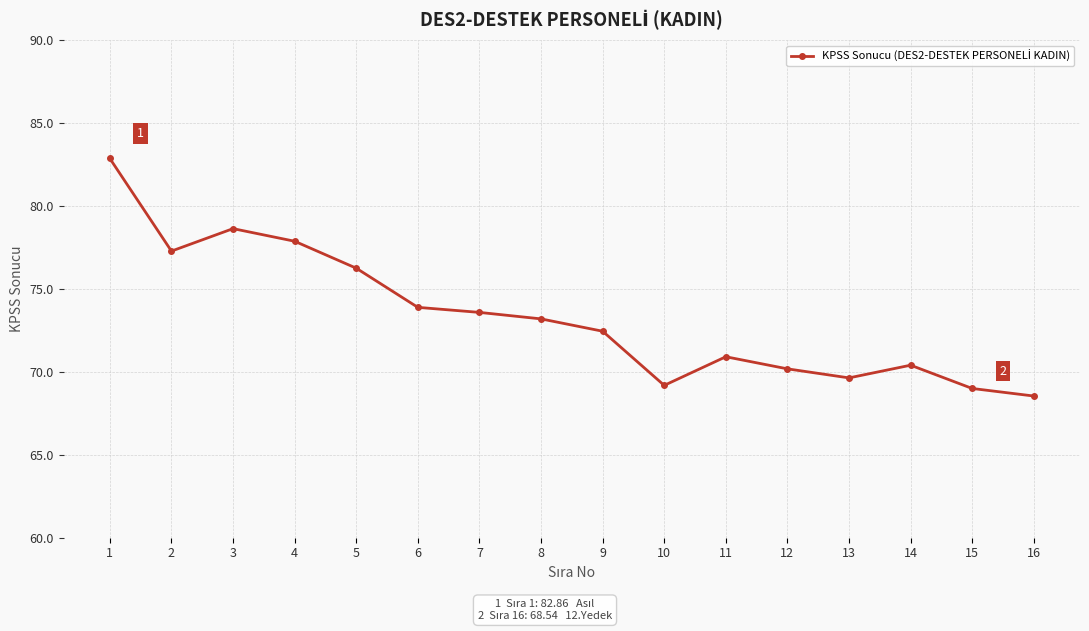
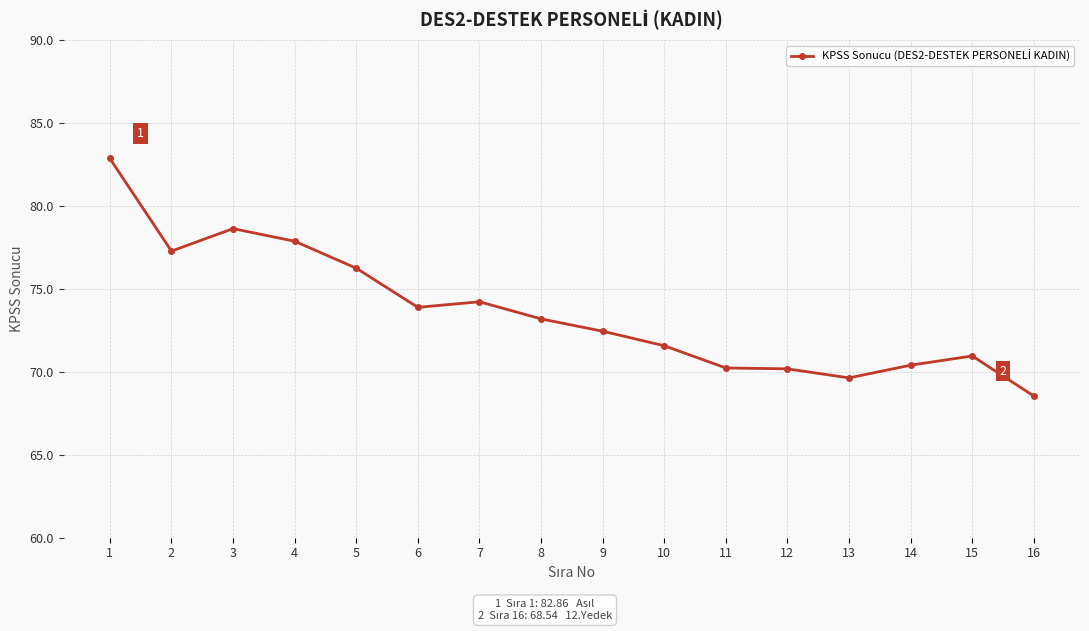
7: 73.6 -> 74.2
10: 69.2 -> 71.6
11: 70.9 -> 70.2
15: 69.0 -> 71.0
